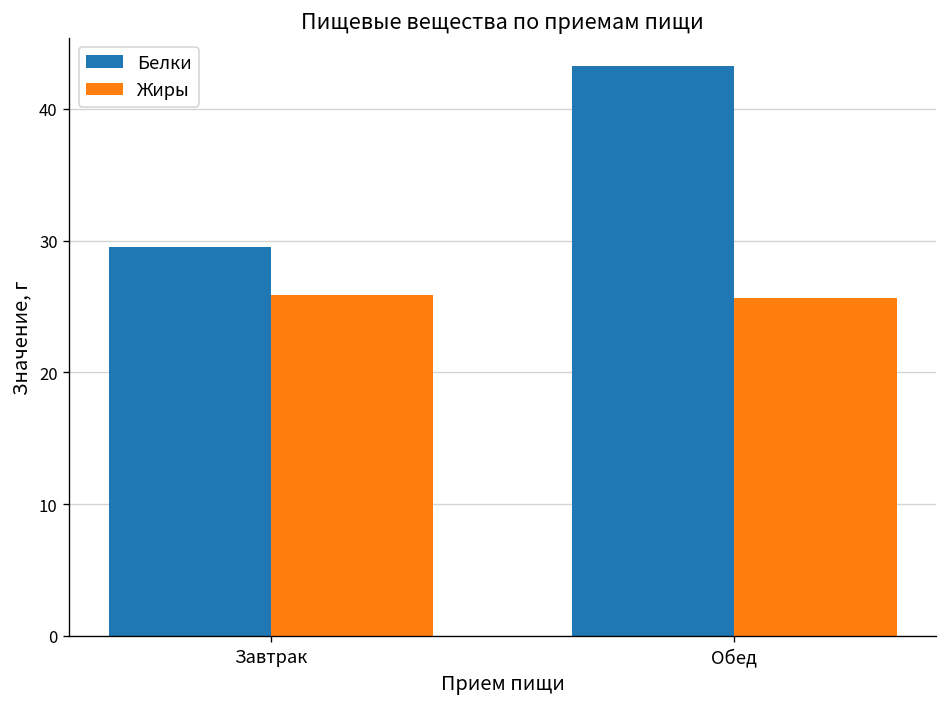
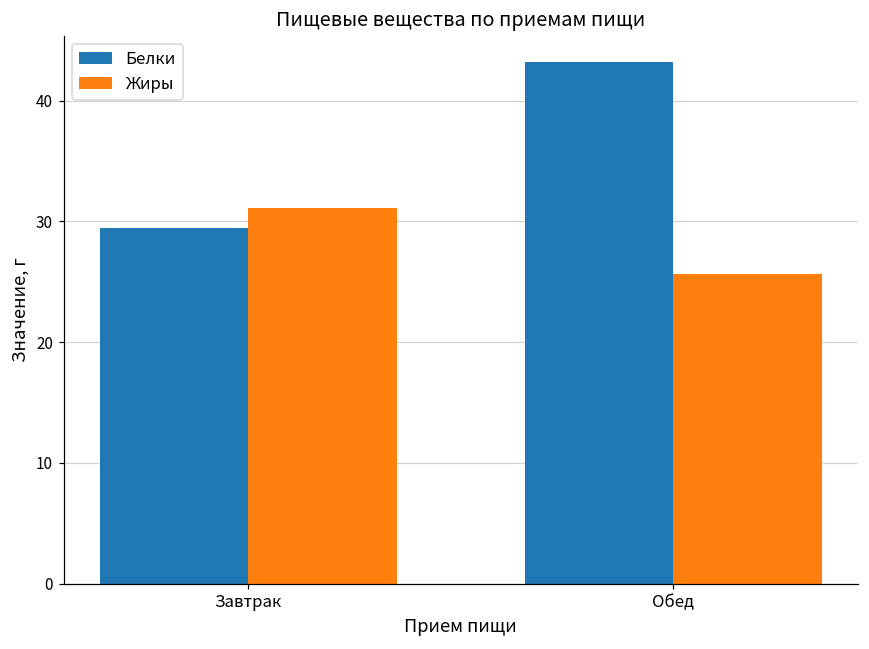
Жиры, Завтрак: 25.9 -> 31.1
